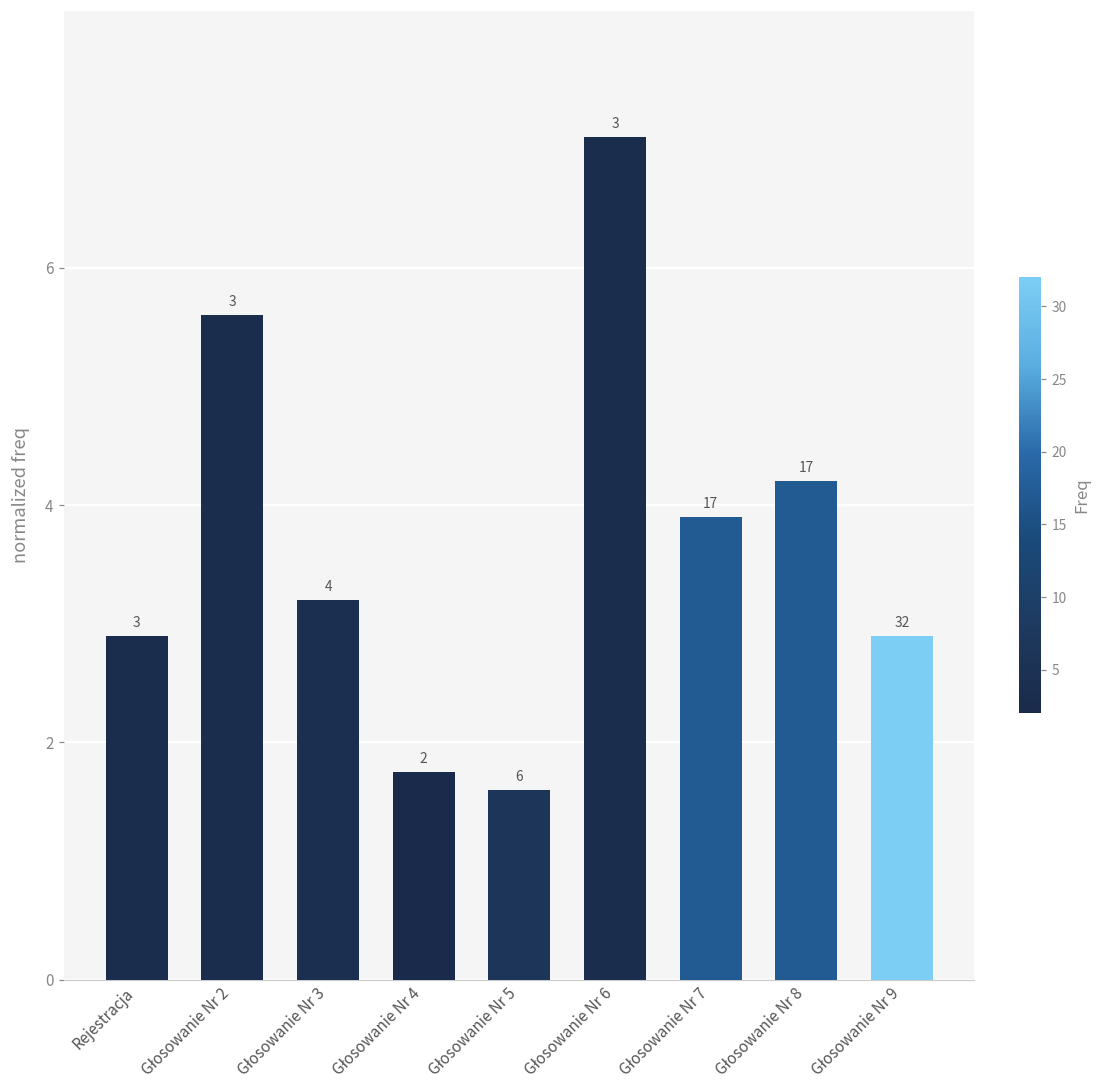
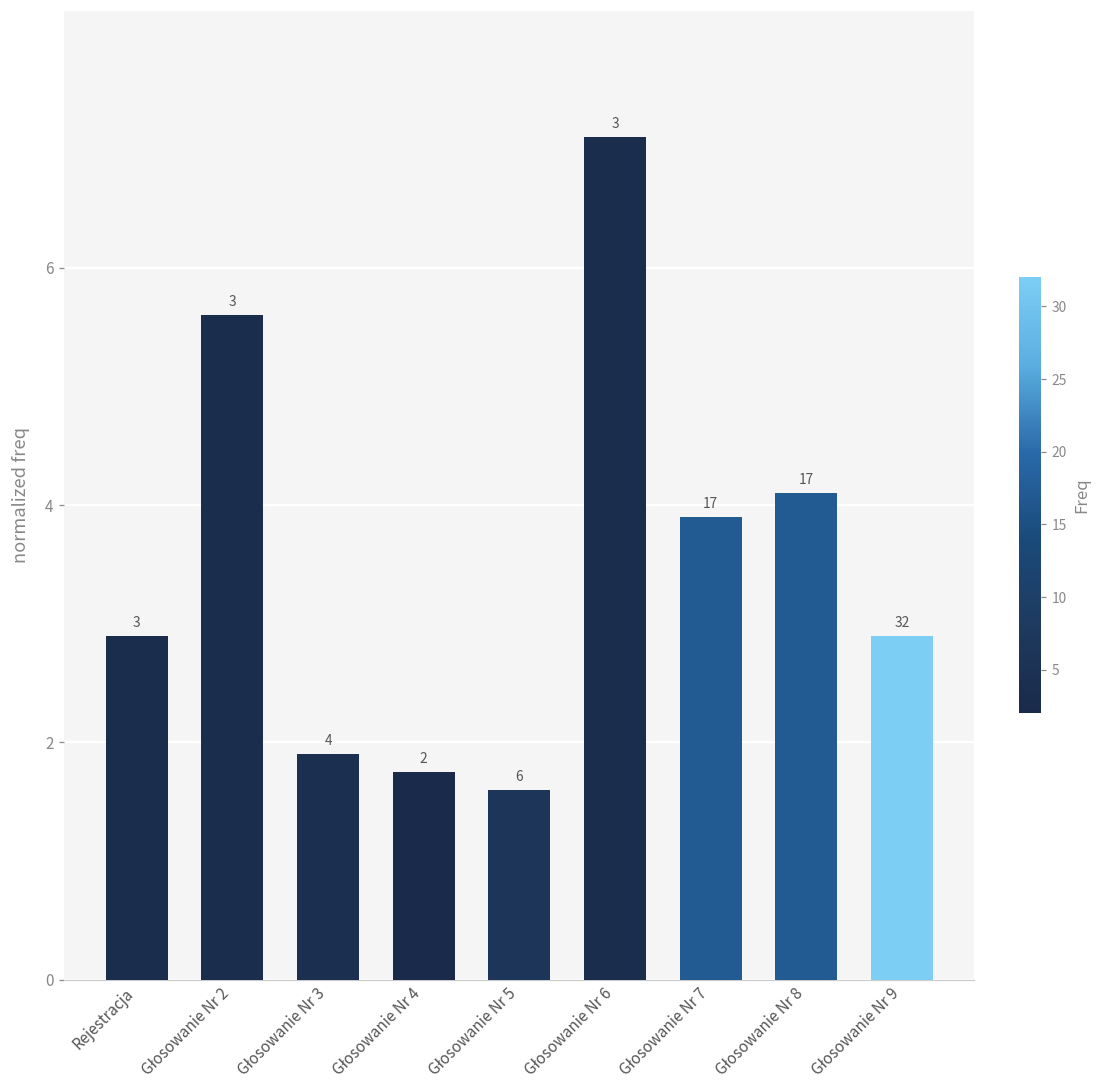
Głosowanie Nr 3: 3.2 -> 1.9
Głosowanie Nr 8: 4.2 -> 4.1
